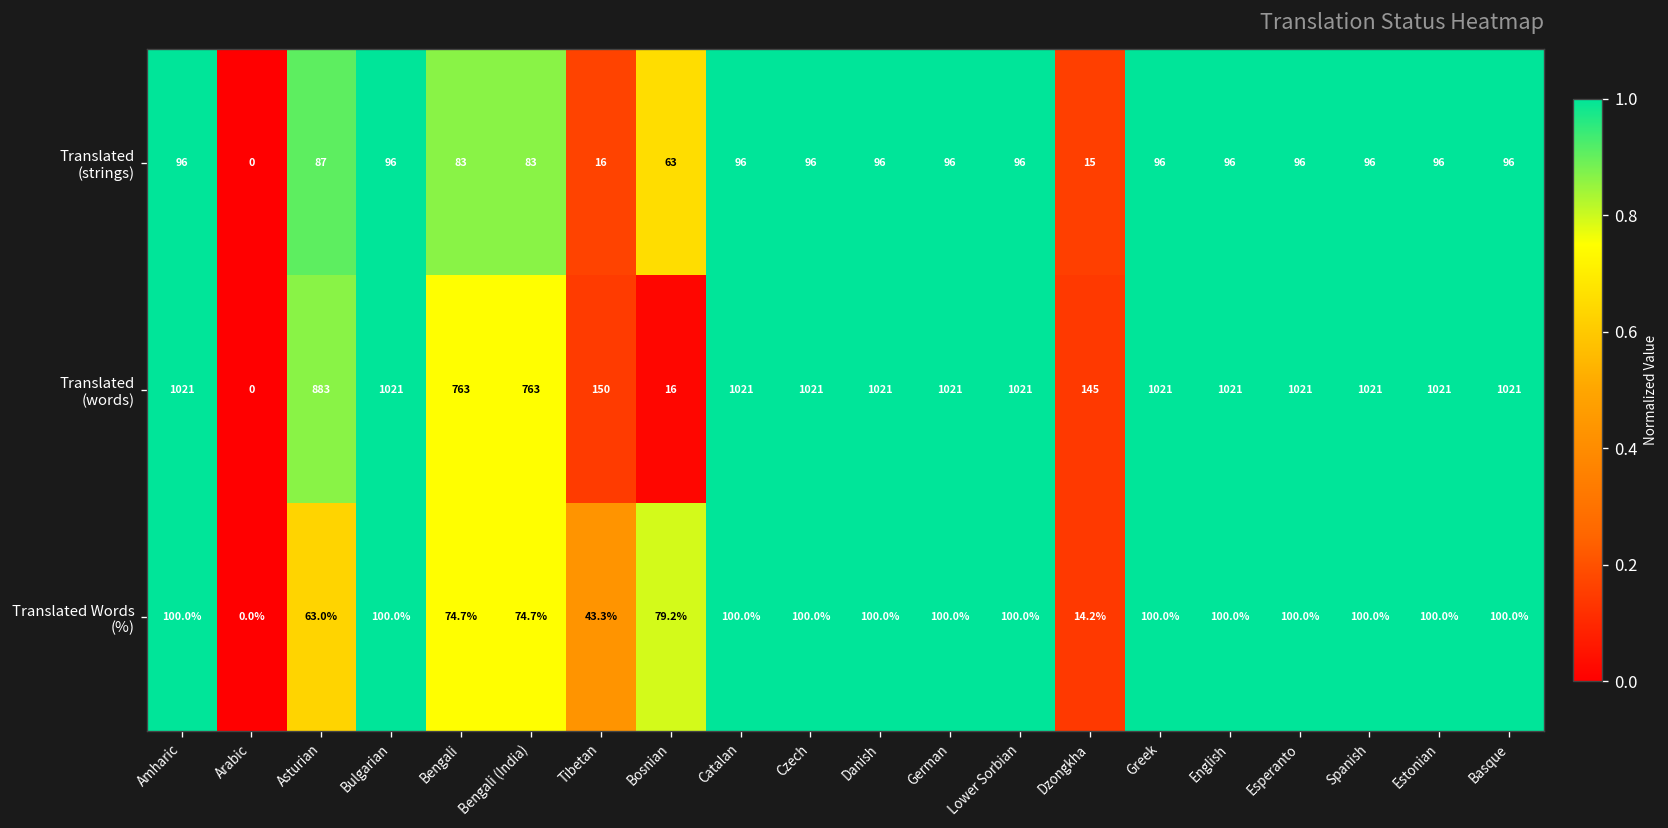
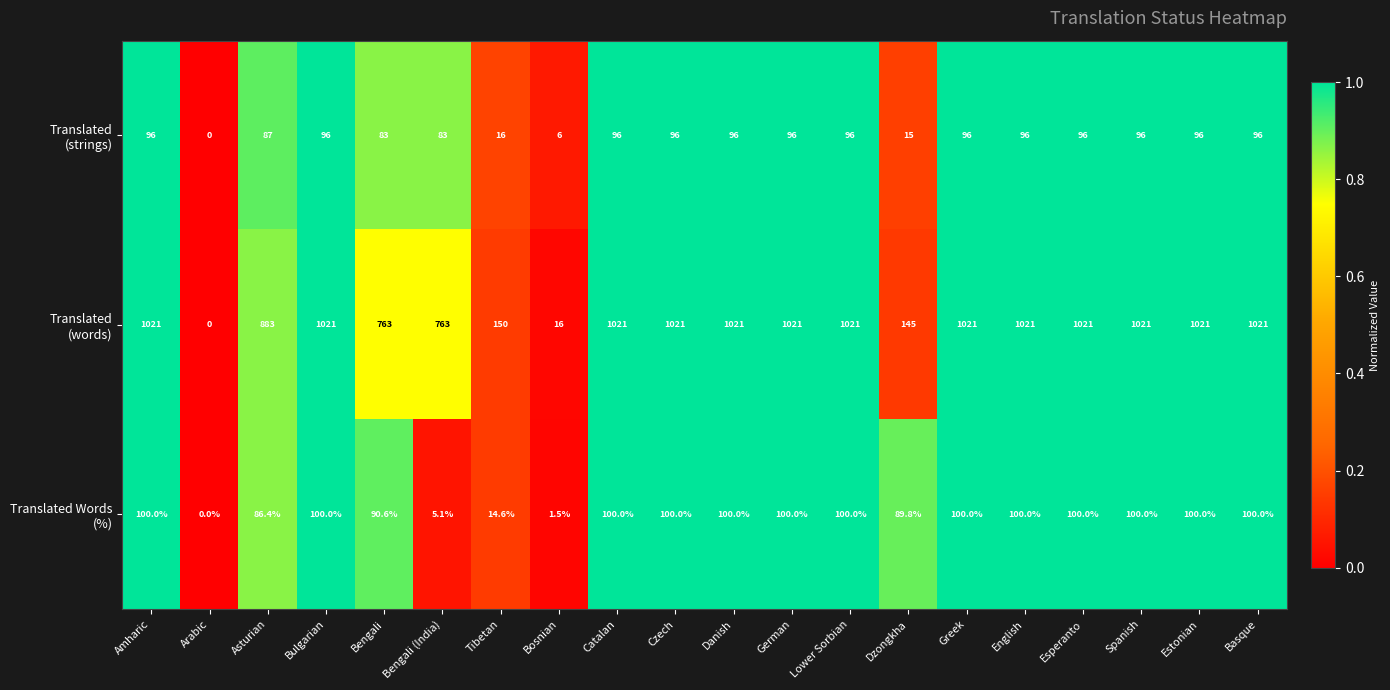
Translated (strings), Bosnian: 63 -> 6
Translated Words (%), Asturian: 63.0% -> 86.4%
Translated Words (%), Bengali: 74.7% -> 90.6%
Translated Words (%), Bengali (India): 74.7% -> 5.1%
Translated Words (%), Tibetan: 43.3% -> 14.6%
Translated Words (%), Bosnian: 79.2% -> 1.5%
Translated Words (%), Dzongkha: 14.2% -> 89.8%
